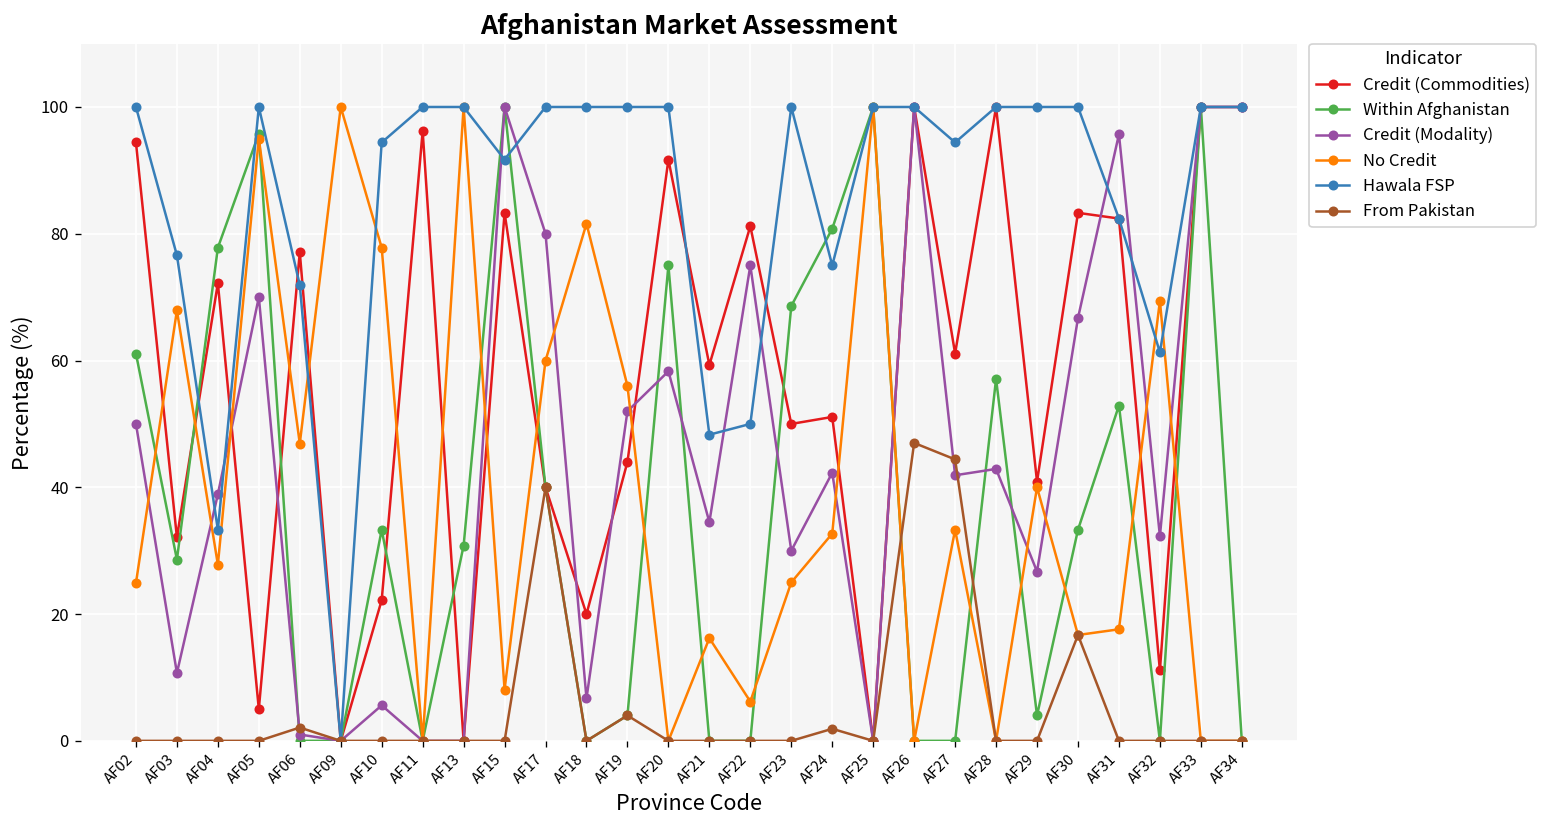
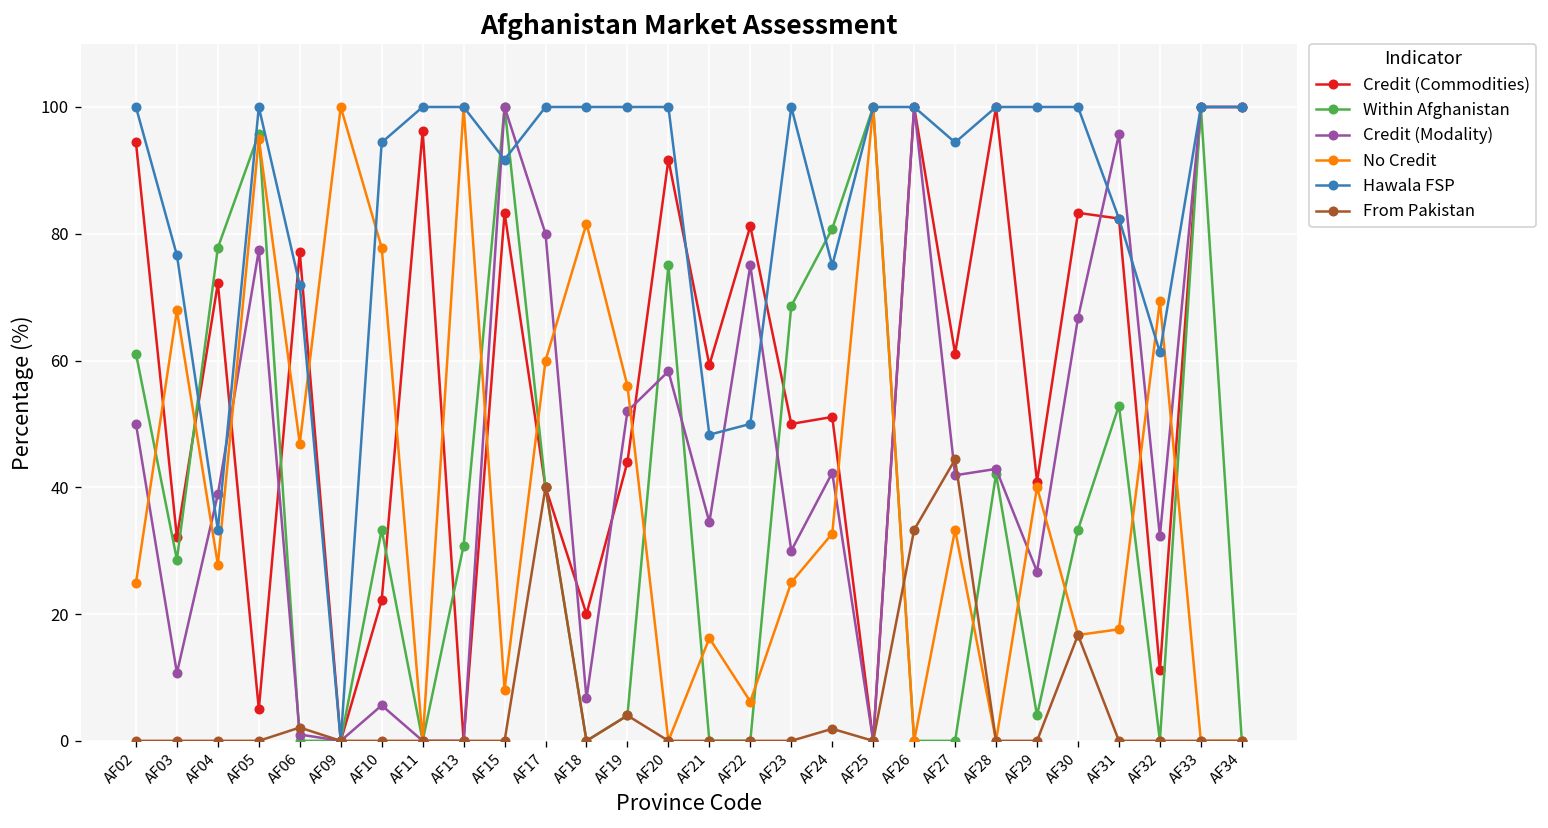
Credit (Modality), AF05: 70 -> 77
From Pakistan, AF26: 47 -> 33
Within Afghanistan, AF28: 57 -> 42
